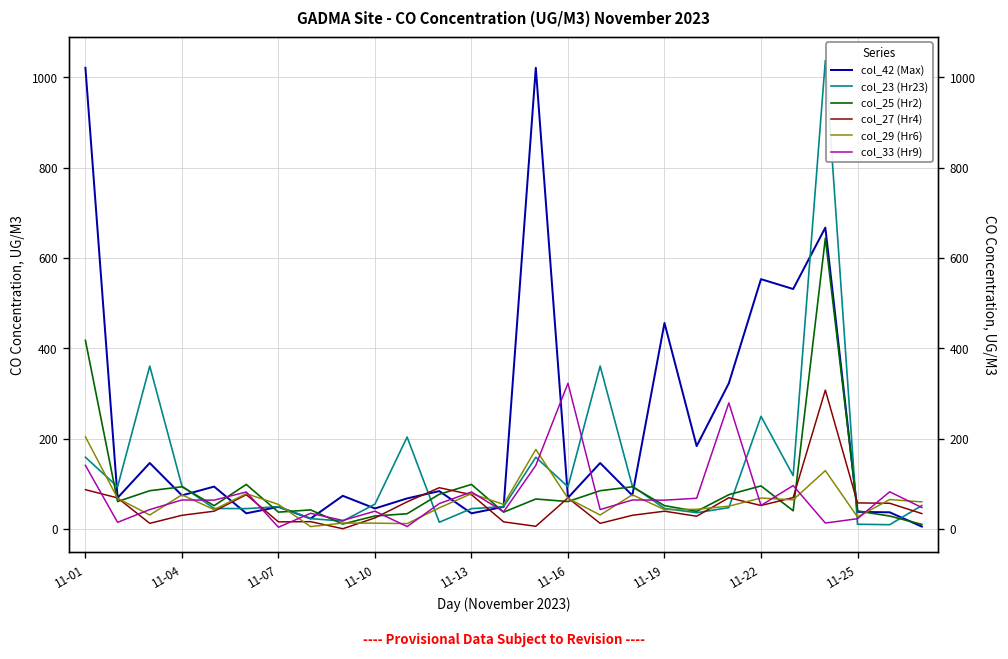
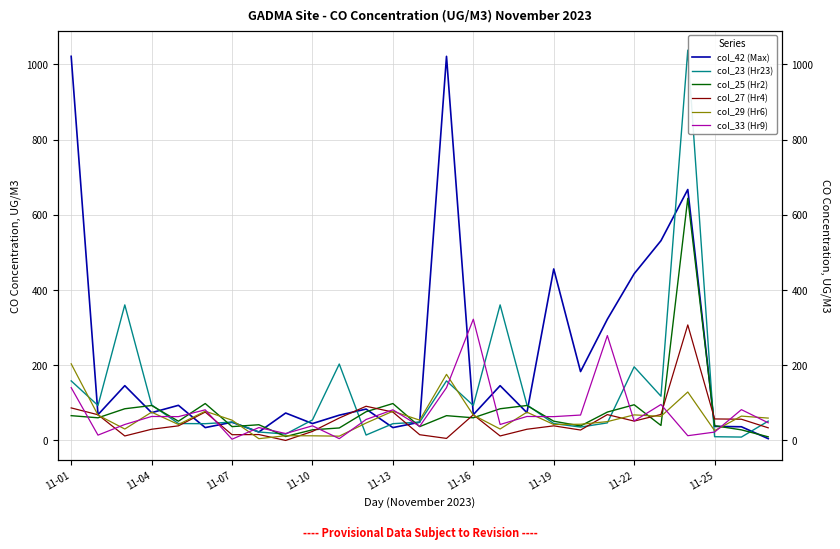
col_25 (Hr2), 11-01: 420 -> 70
col_42 (Max), 11-22: 550 -> 440
col_23 (Hr23), 11-22: 250 -> 200
